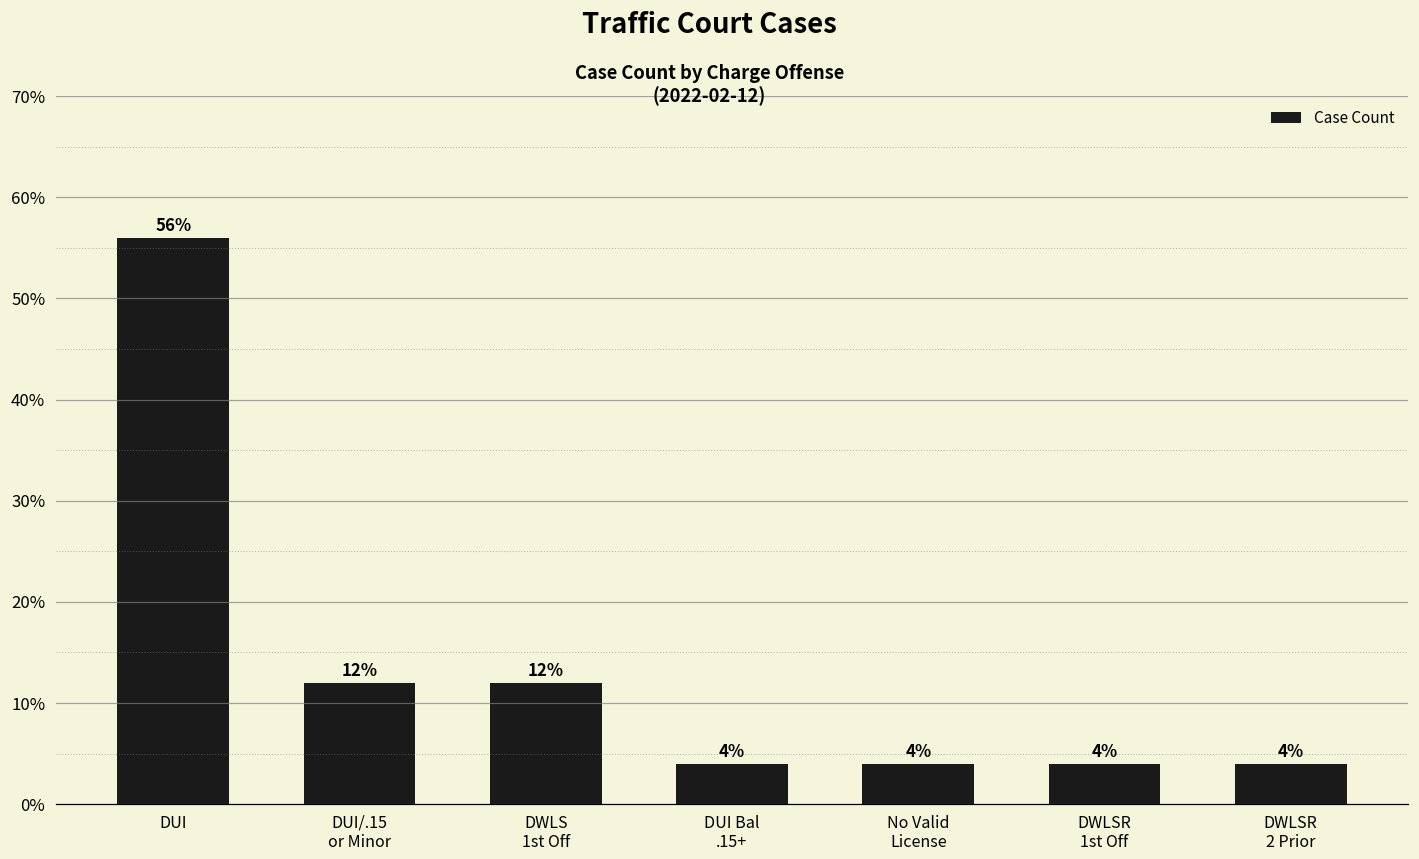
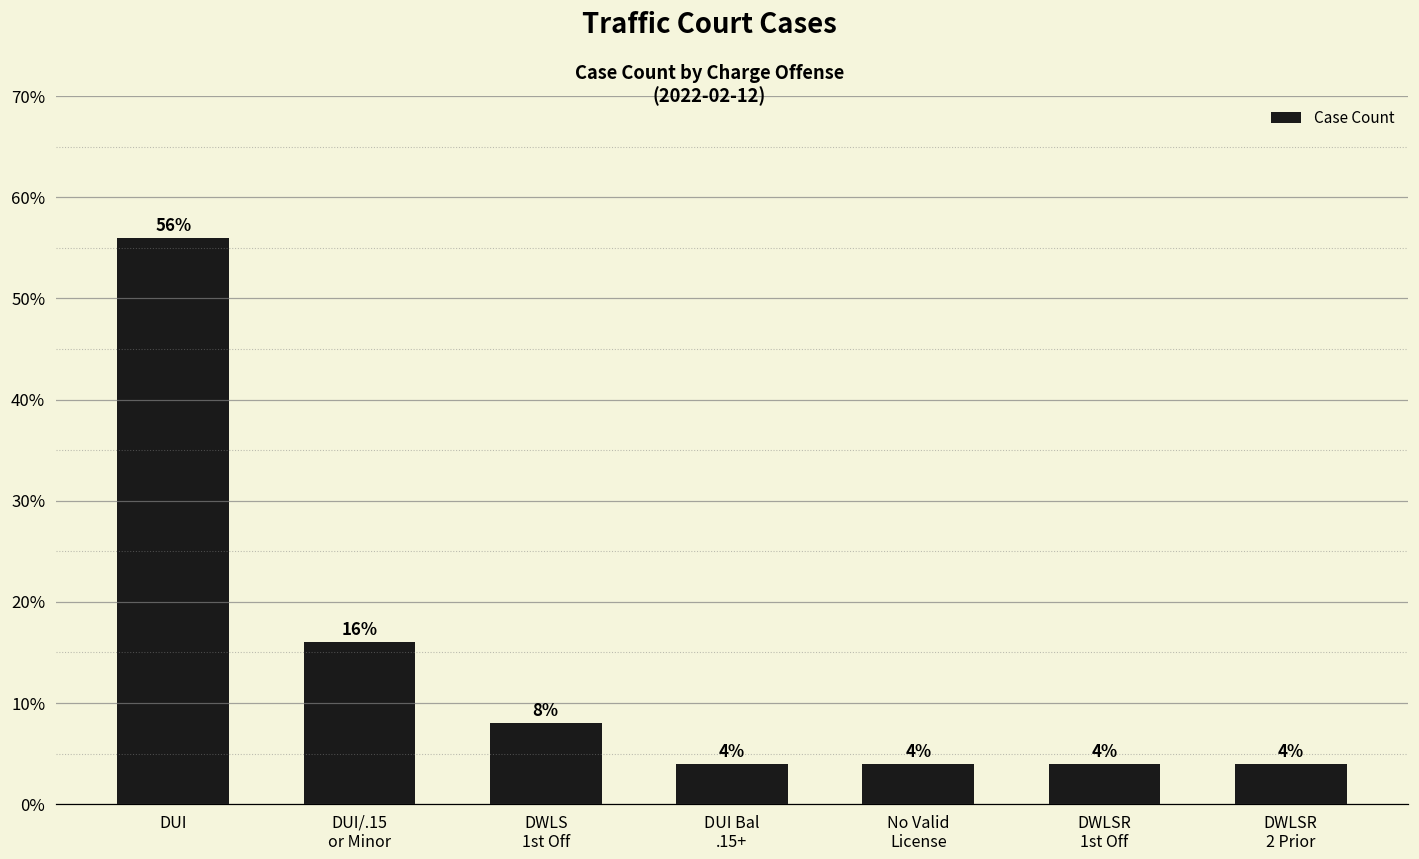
DUI/.15 or Minor: 12% -> 16%
DWLS 1st Off: 12% -> 8%
